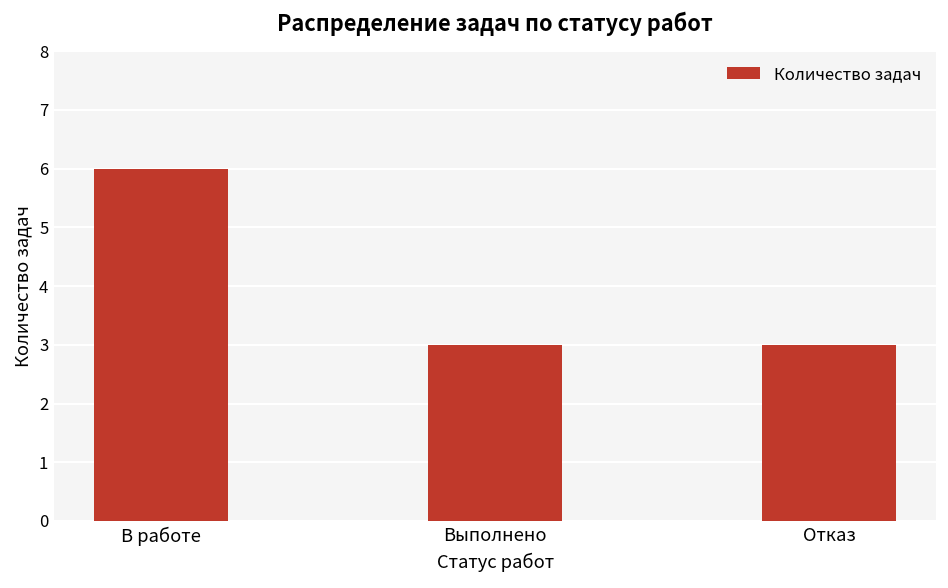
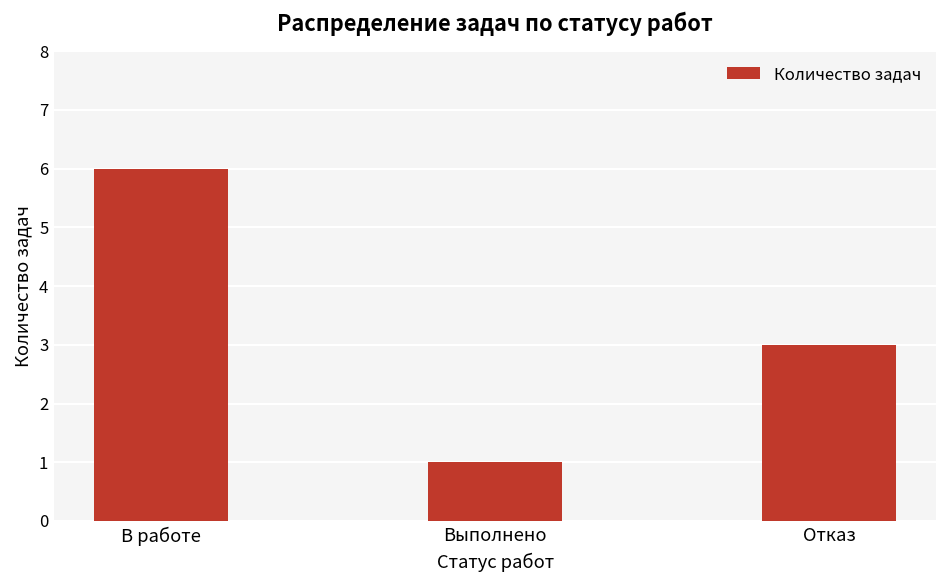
Выполнено: 3 -> 1
